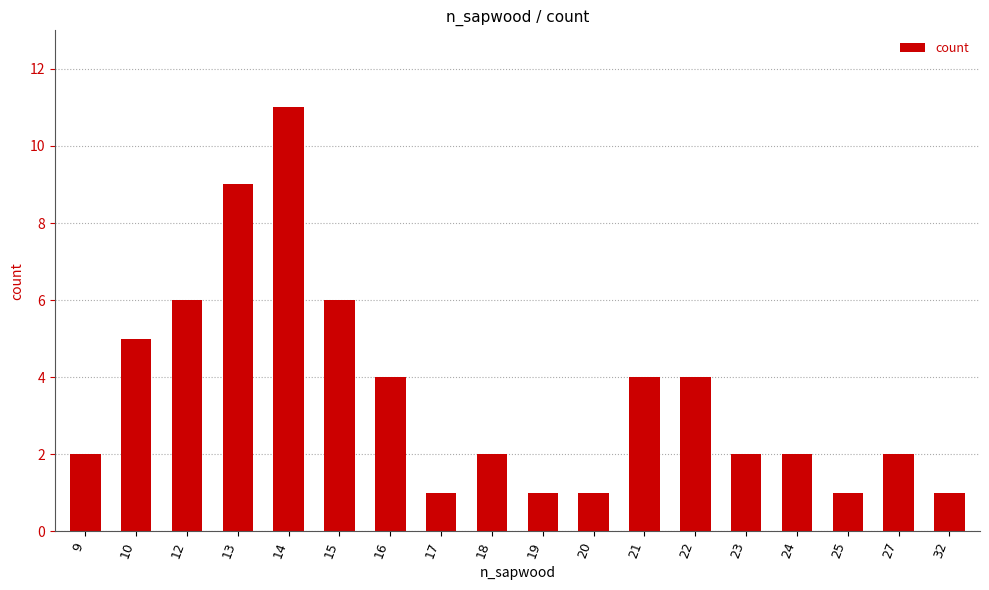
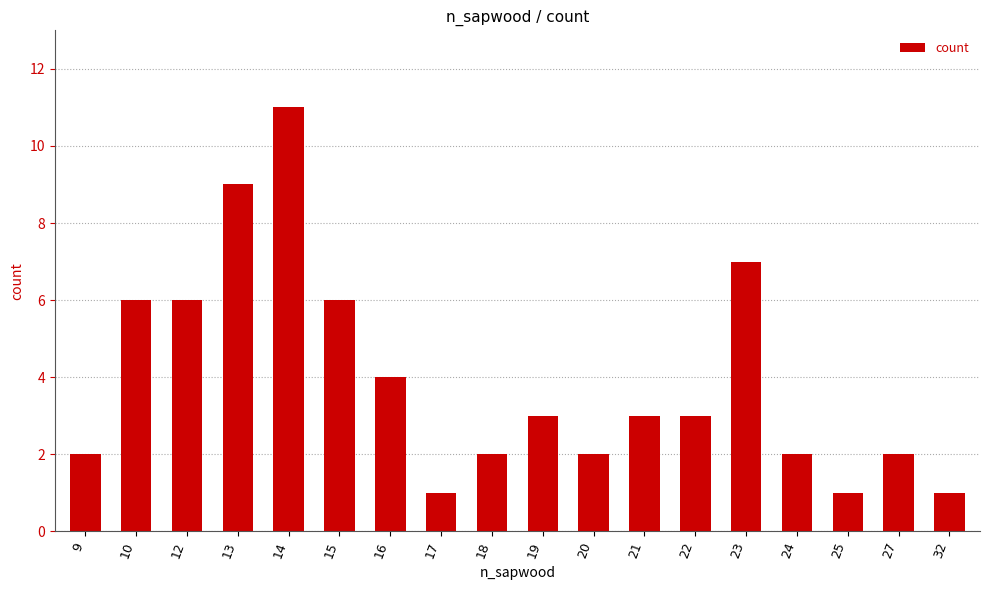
10: 5 -> 6
19: 1 -> 3
20: 1 -> 2
21: 4 -> 3
22: 4 -> 3
23: 2 -> 7
